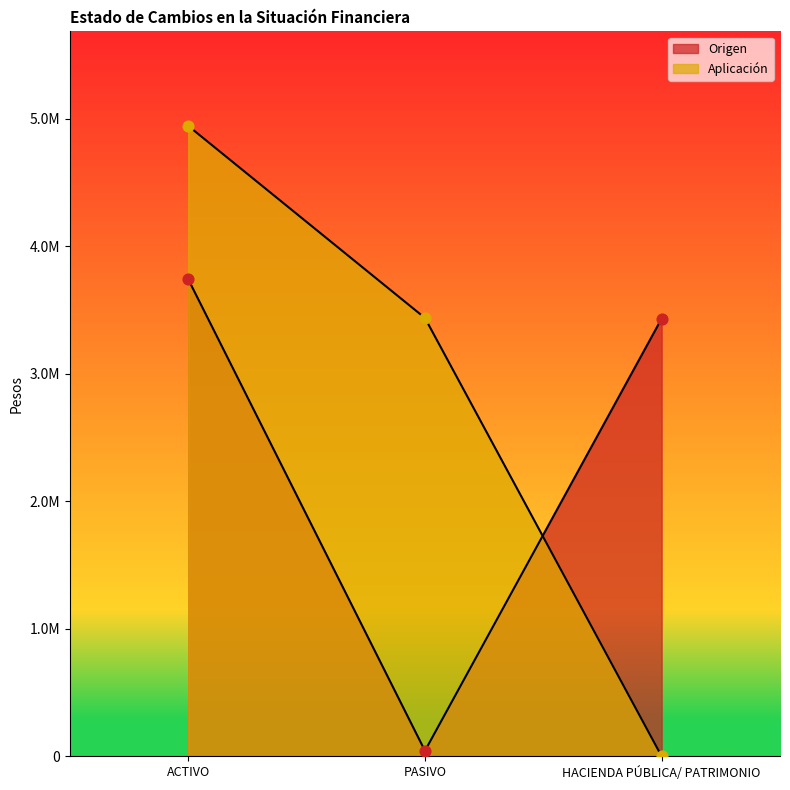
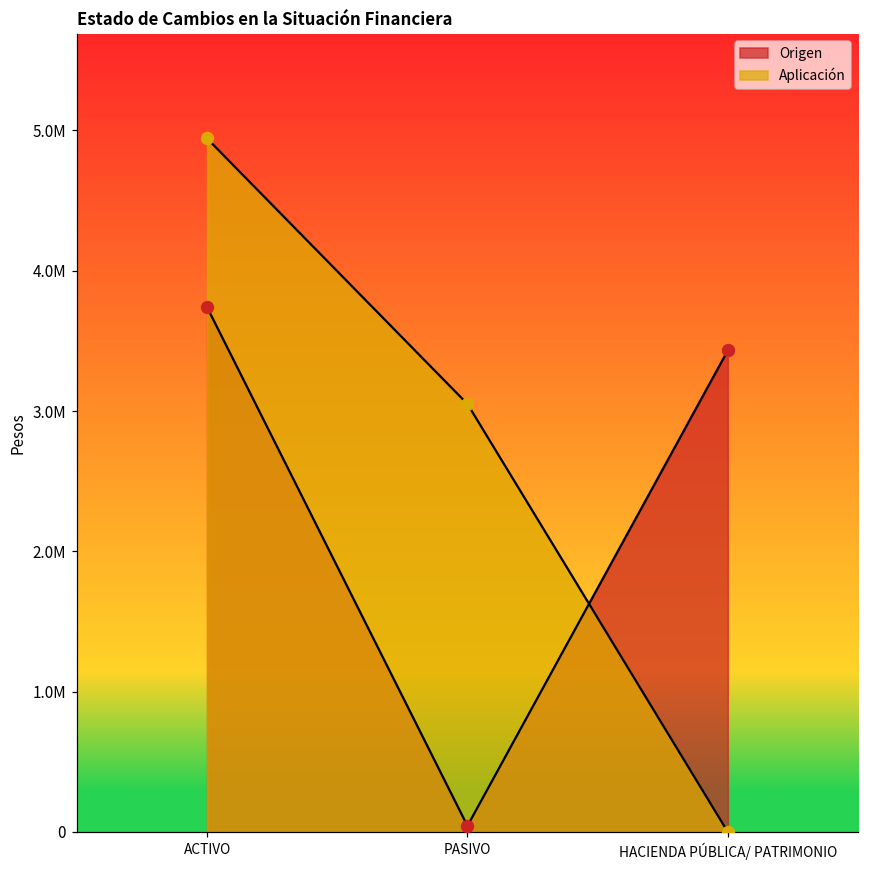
Aplicación, PASIVO: 3440000 -> 3050000
